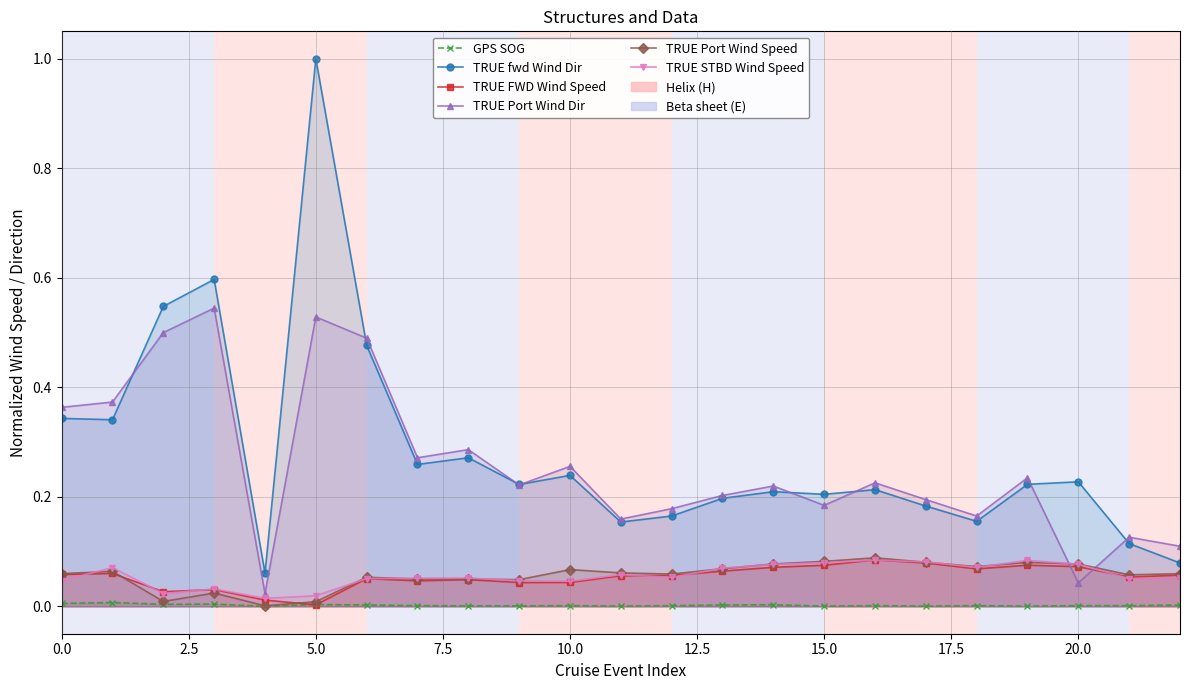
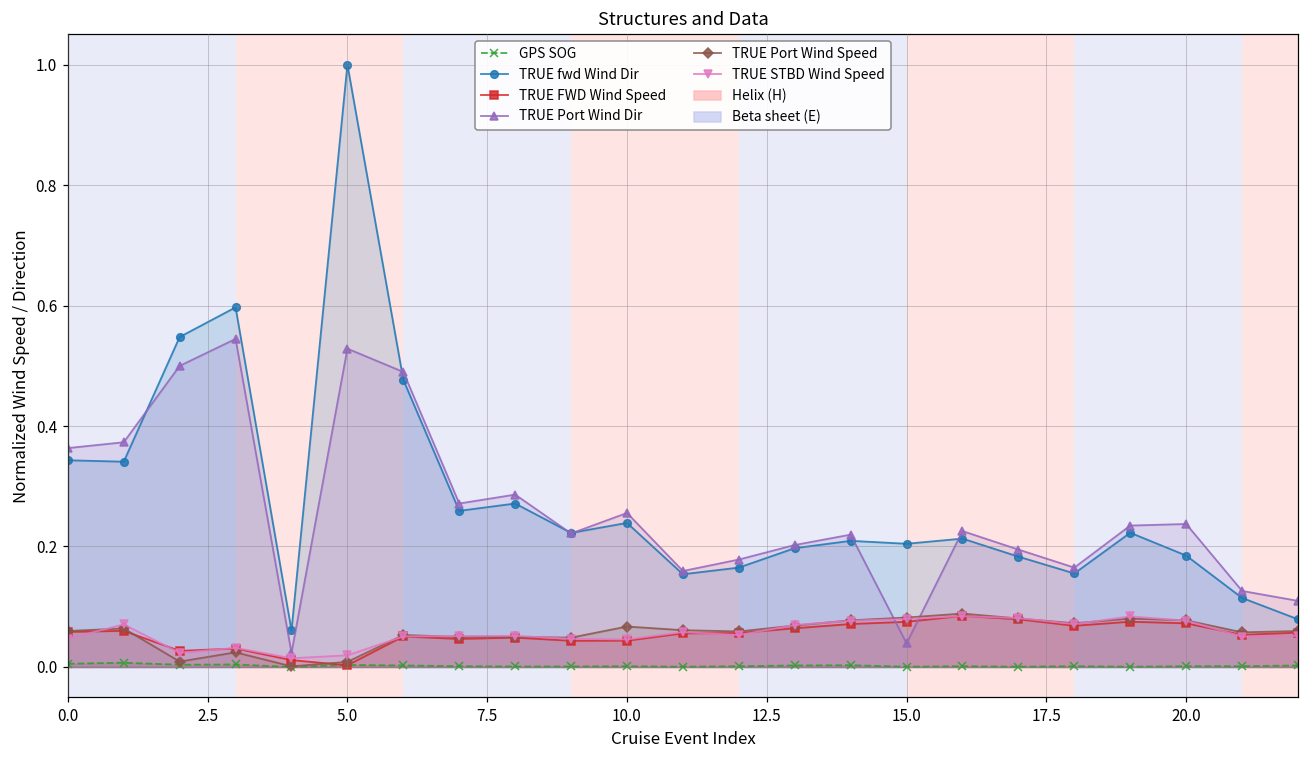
TRUE Port Wind Dir, 15.0: 0.18 -> 0.04
TRUE fwd Wind Dir, 20.0: 0.23 -> 0.18
TRUE Port Wind Dir, 20.0: 0.04 -> 0.24
